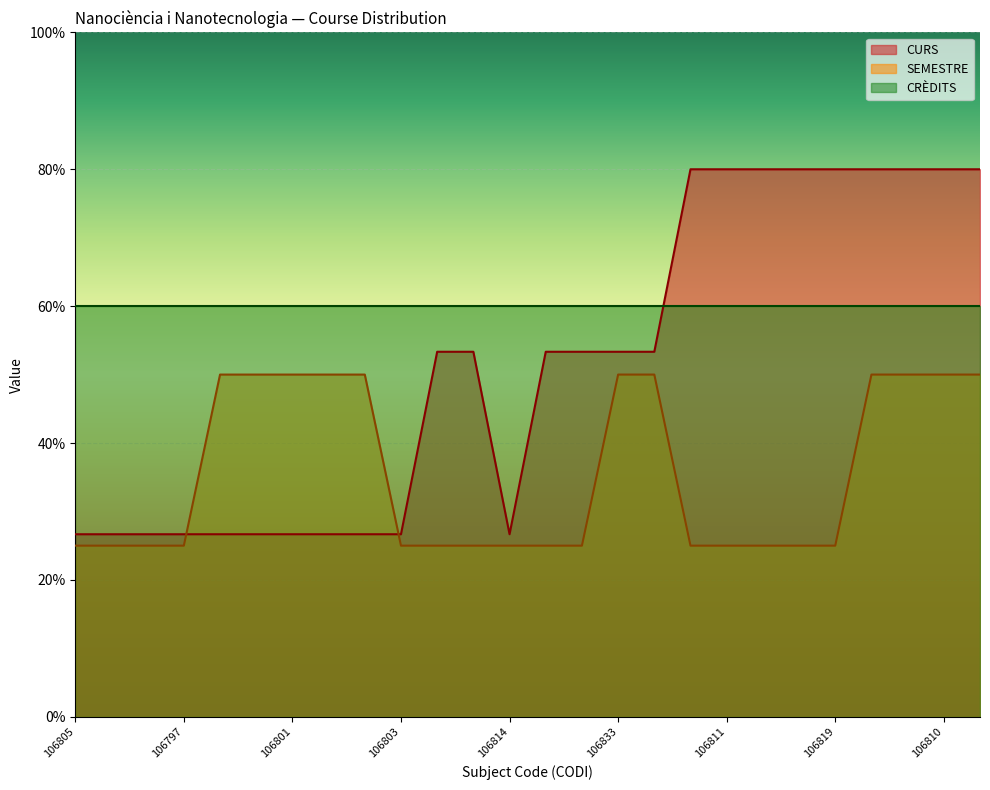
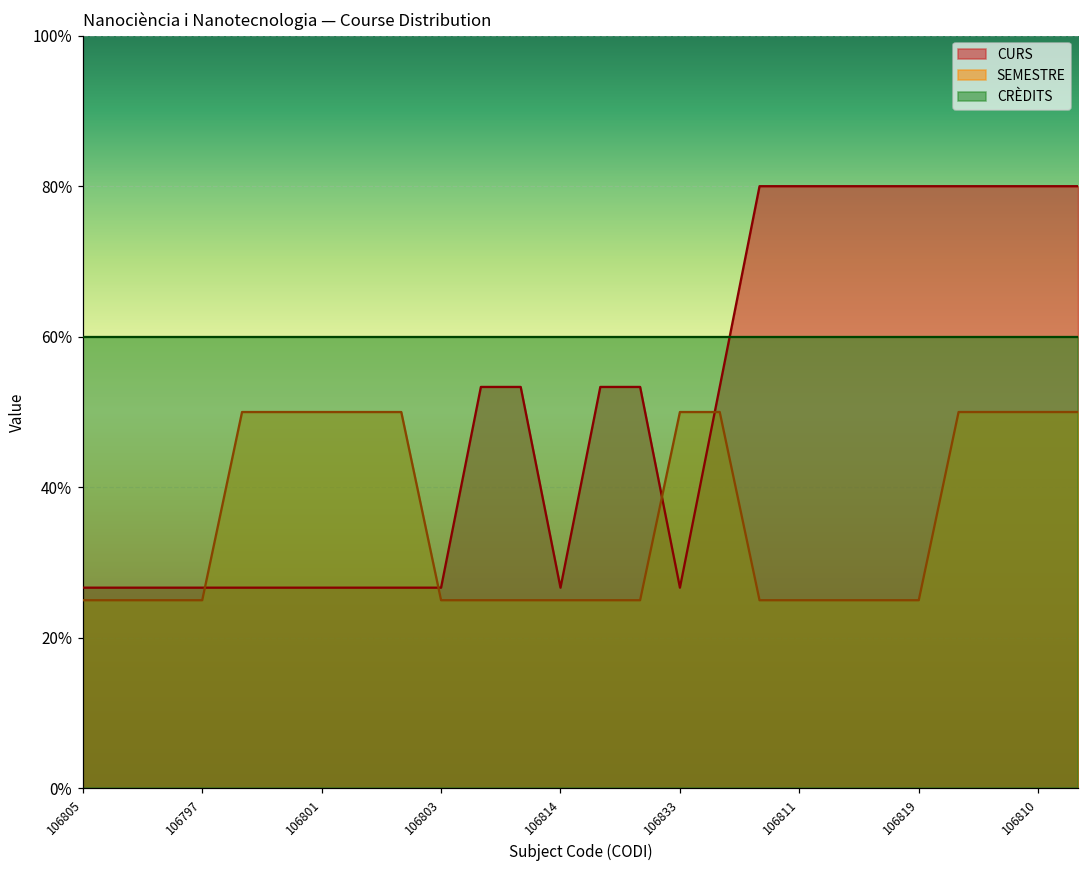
CURS, 106833: 53% -> 27%
